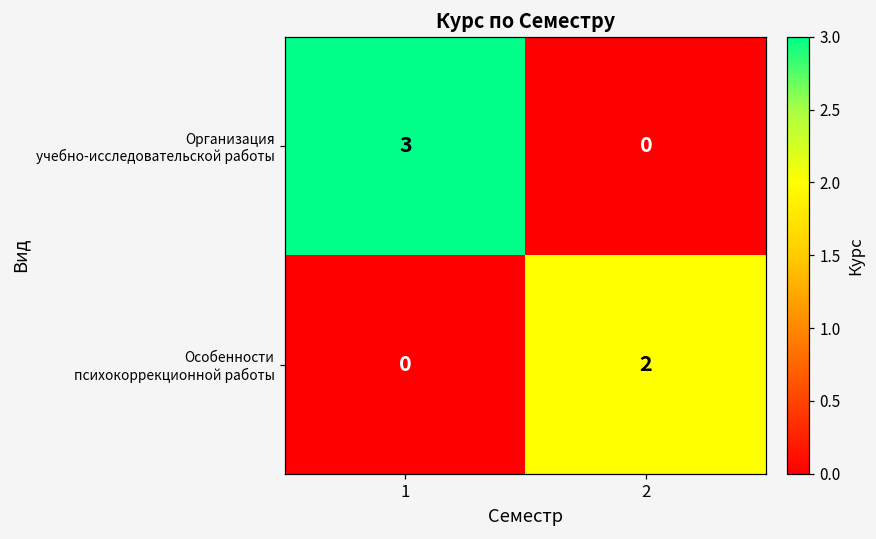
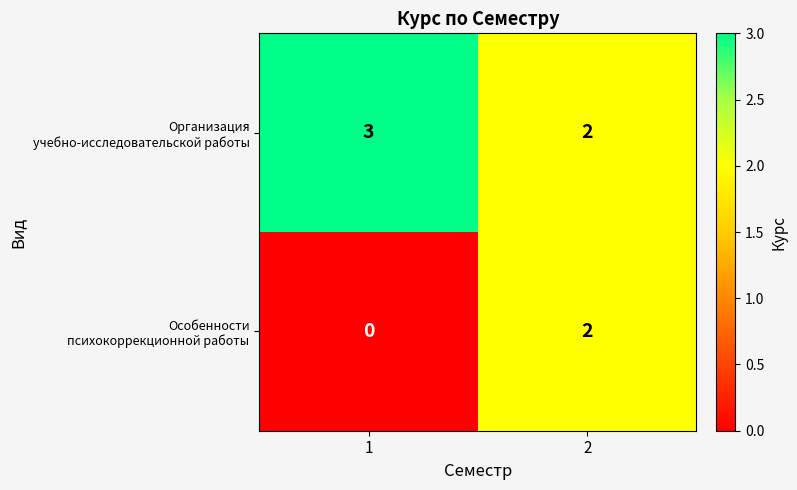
Организация учебно-исследовательской работы, 2: 0 -> 2
